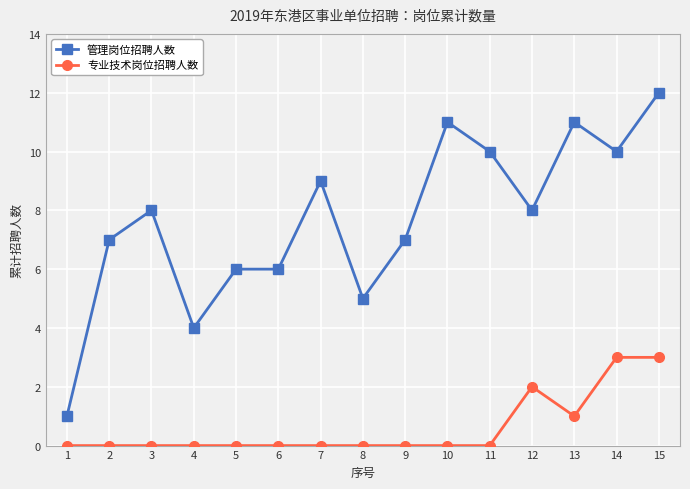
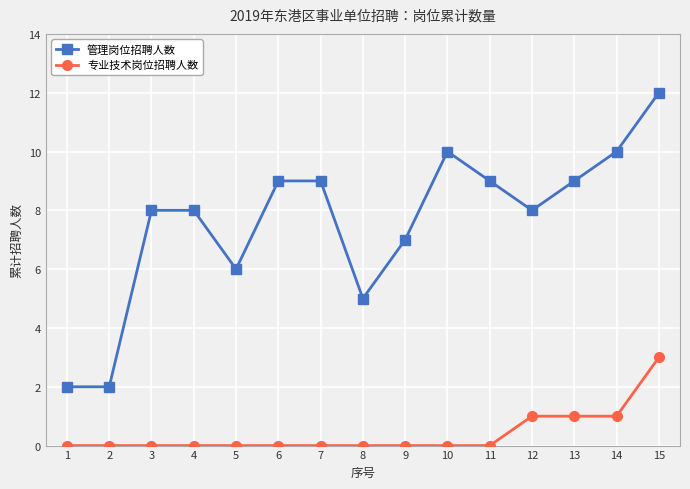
管理岗位招聘人数, 1: 1 -> 2
管理岗位招聘人数, 2: 7 -> 2
管理岗位招聘人数, 4: 4 -> 8
管理岗位招聘人数, 6: 6 -> 9
管理岗位招聘人数, 10: 11 -> 10
管理岗位招聘人数, 11: 10 -> 9
专业技术岗位招聘人数, 12: 2 -> 1
管理岗位招聘人数, 13: 11 -> 9
专业技术岗位招聘人数, 14: 3 -> 1
